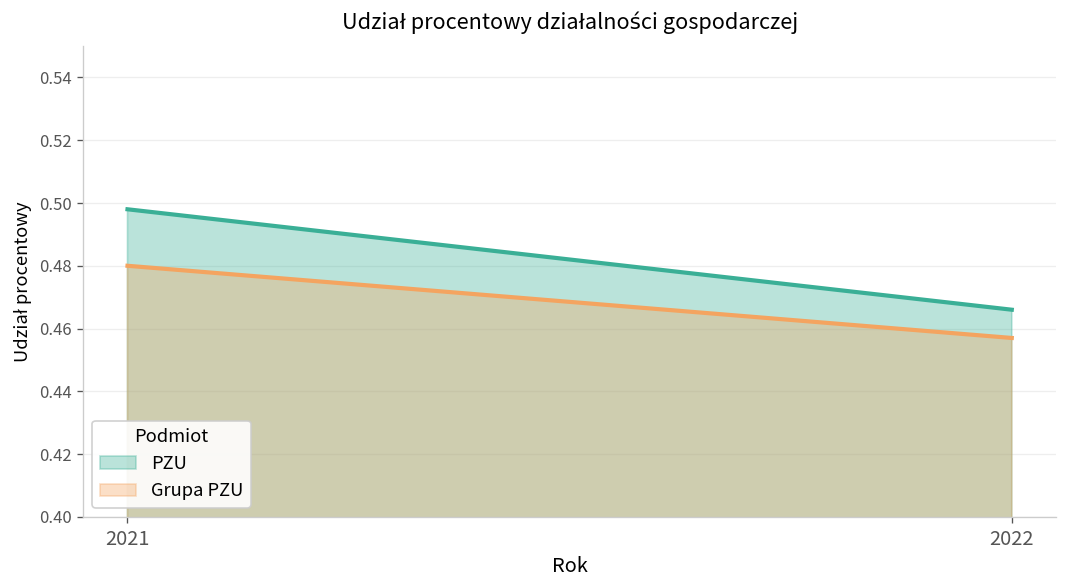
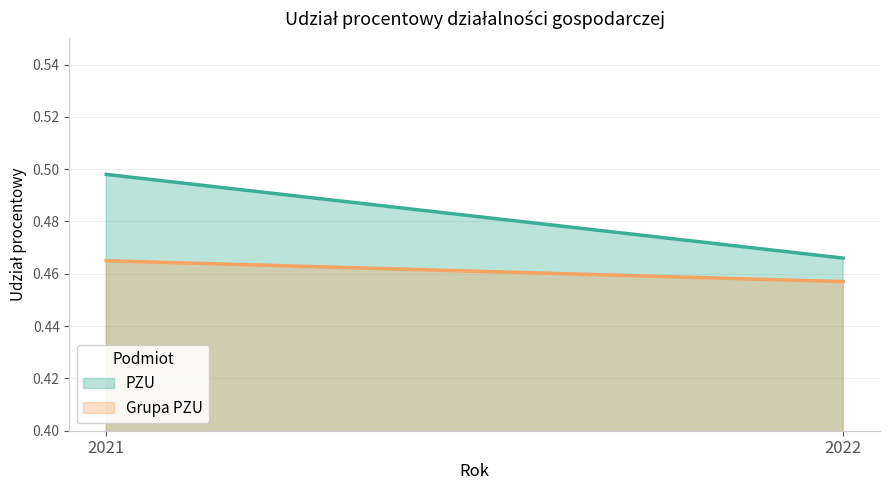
Grupa PZU, 2021: 0.480 -> 0.465
